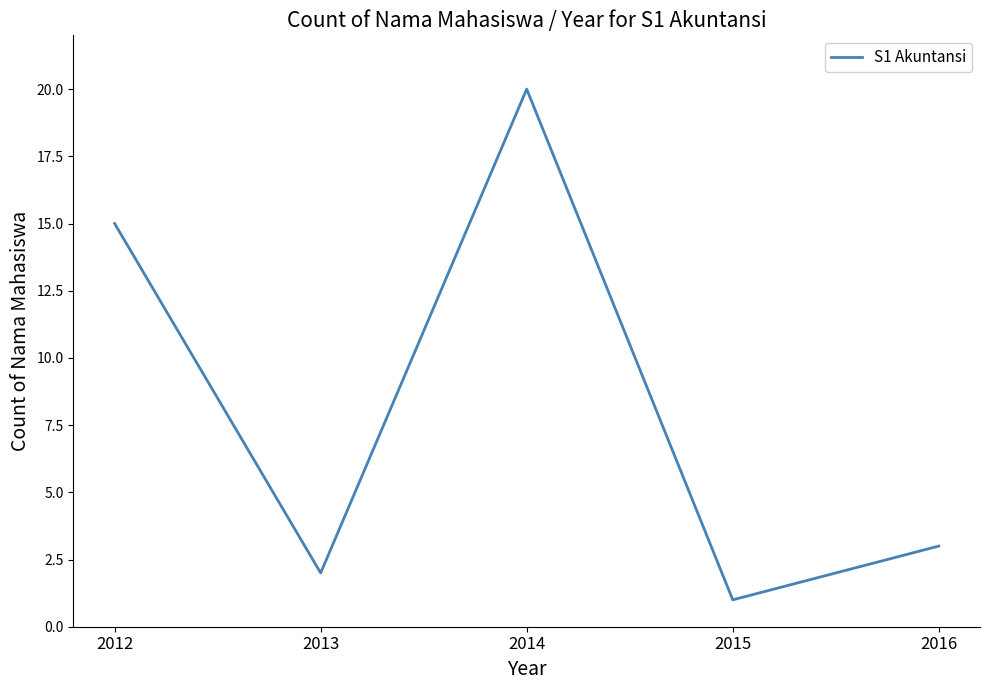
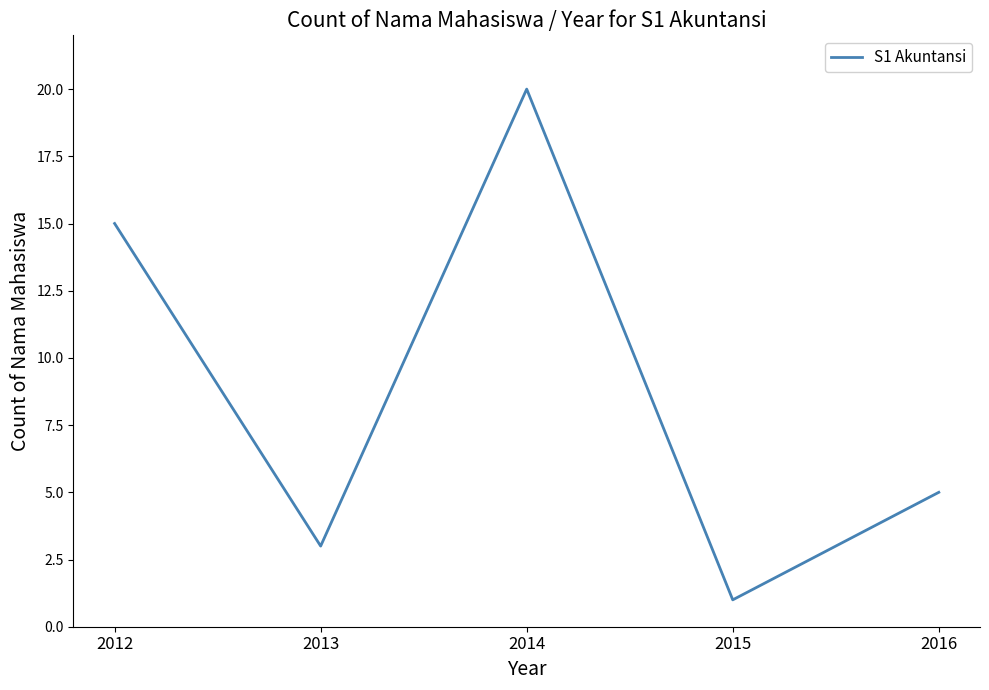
2013: 2 -> 3
2016: 3 -> 5
